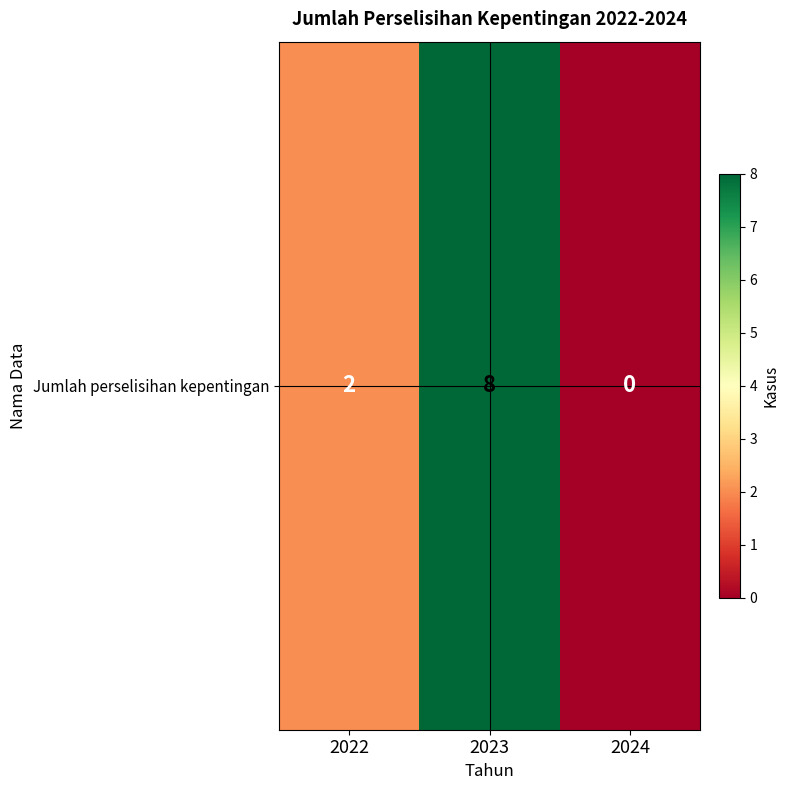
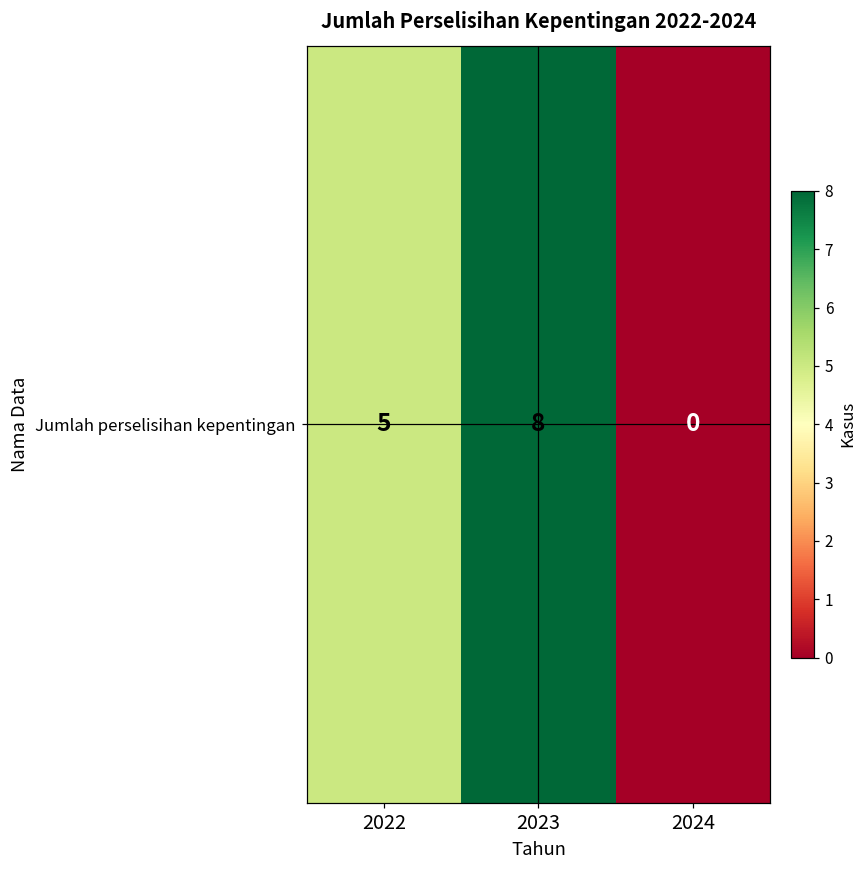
Jumlah perselisihan kepentingan, 2022: 2 -> 5
